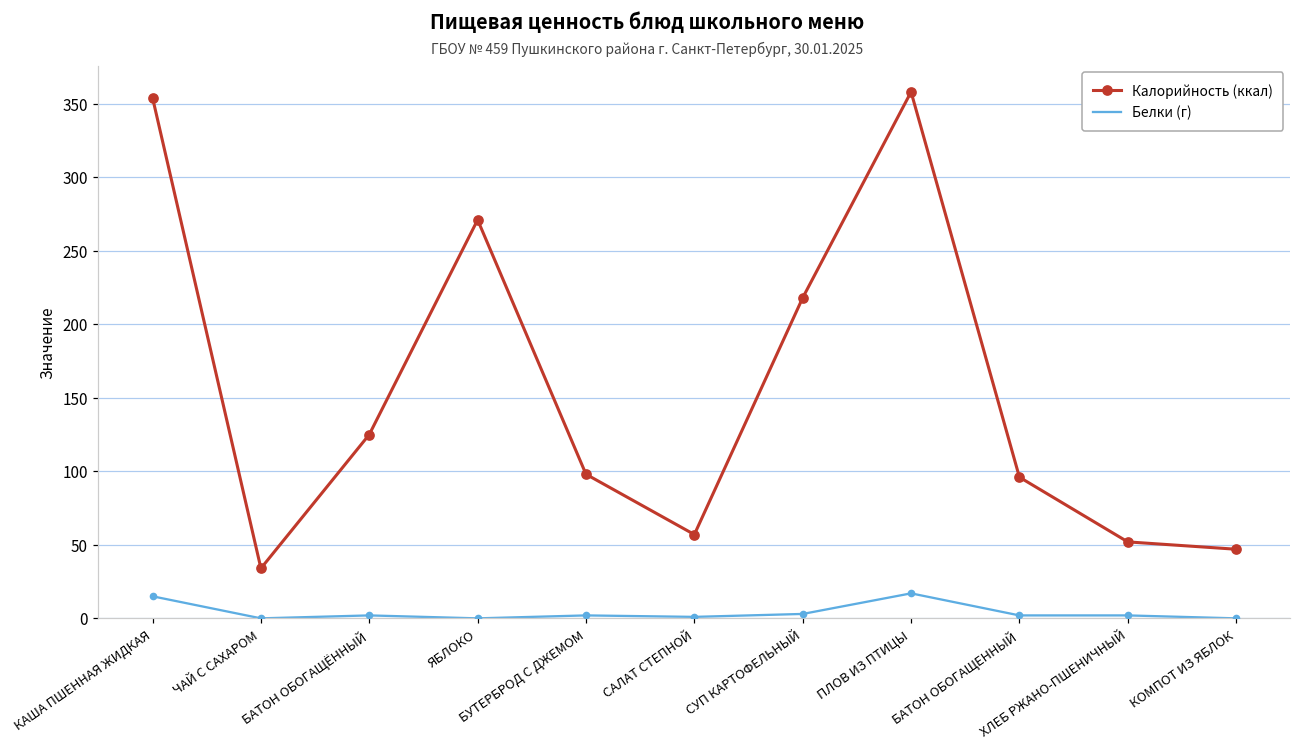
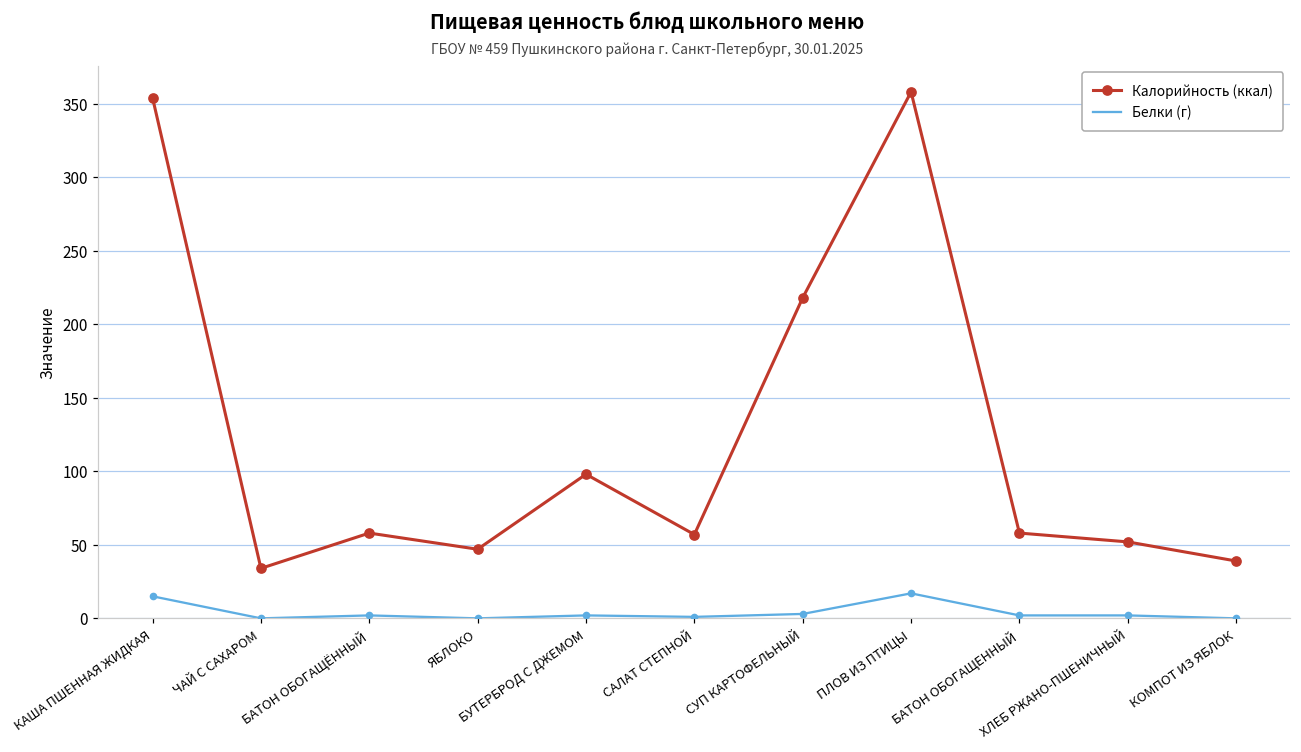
Калорийность (ккал), БАТОН ОБОГАЩЁННЫЙ: 125 -> 58
Калорийность (ккал), ЯБЛОКО: 271 -> 47
Калорийность (ккал), БАТОН ОБОГАЩЕННЫЙ: 96 -> 58
Калорийность (ккал), КОМПОТ ИЗ ЯБЛОК: 47 -> 39
